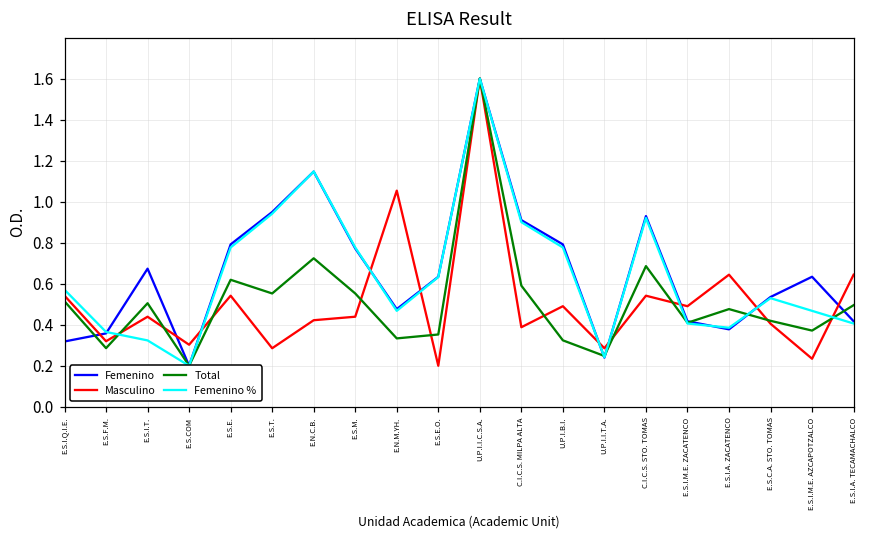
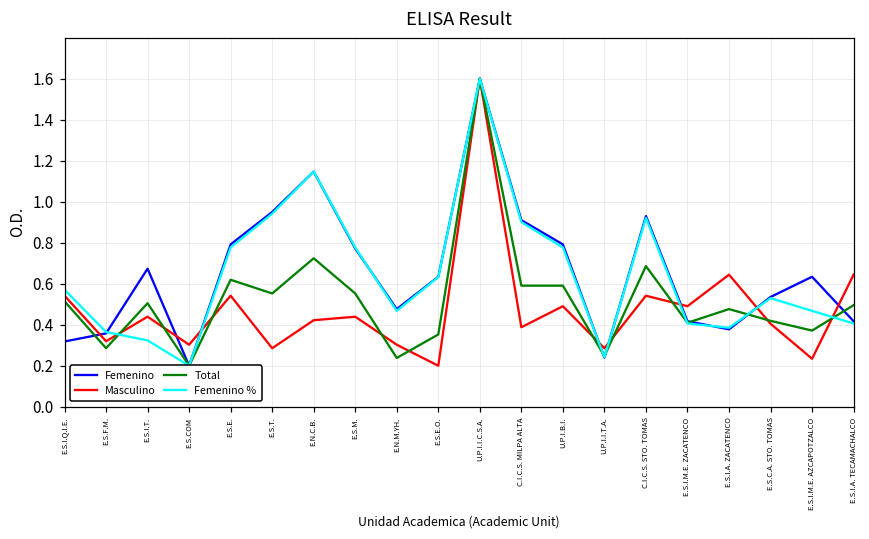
Masculino, E.N.M.YH.: 1.05 -> 0.30
Total, E.N.M.YH.: 0.33 -> 0.24
Total, U.P.I.B.I.: 0.32 -> 0.59
